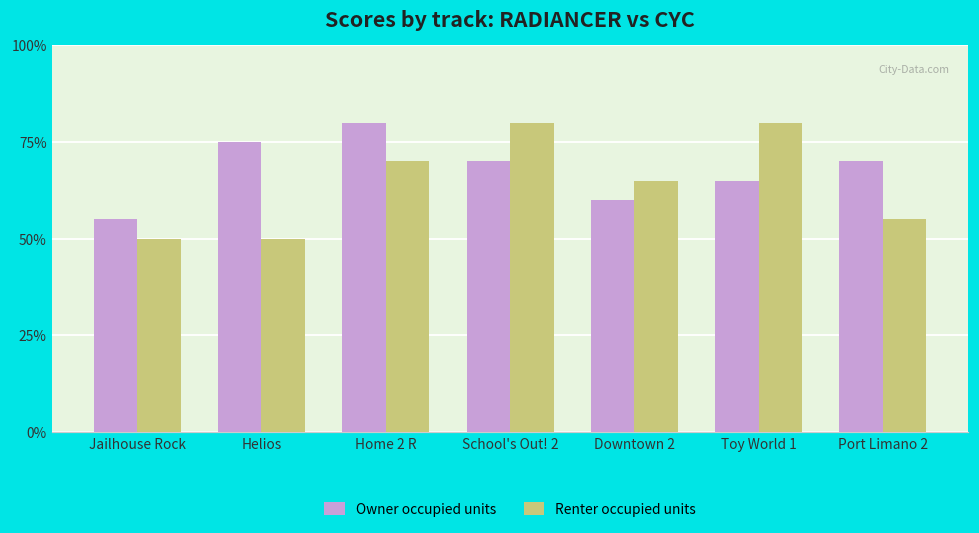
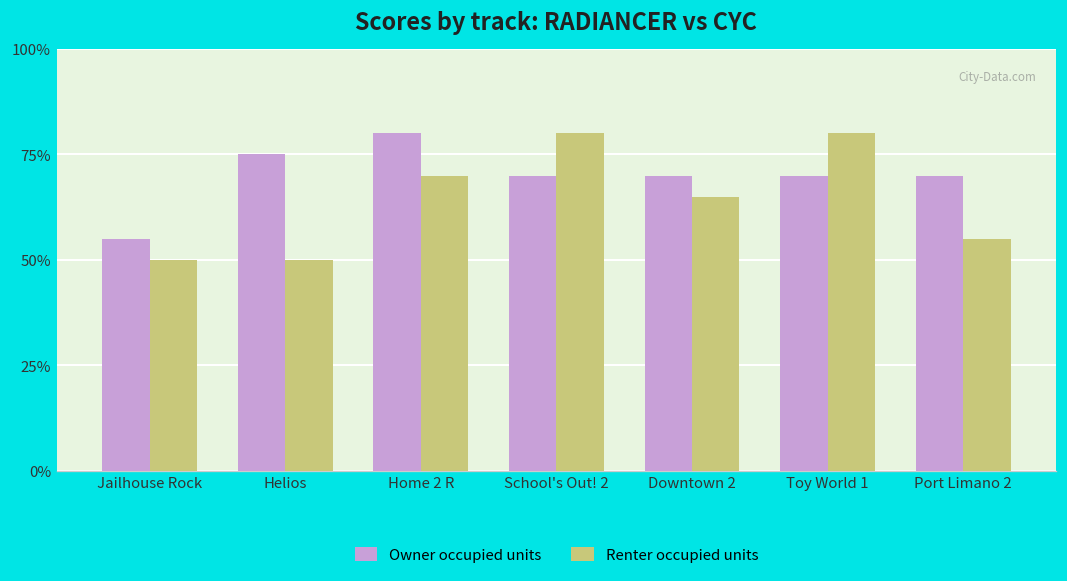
Owner occupied units, Downtown 2: 60% -> 70%
Owner occupied units, Toy World 1: 65% -> 70%
